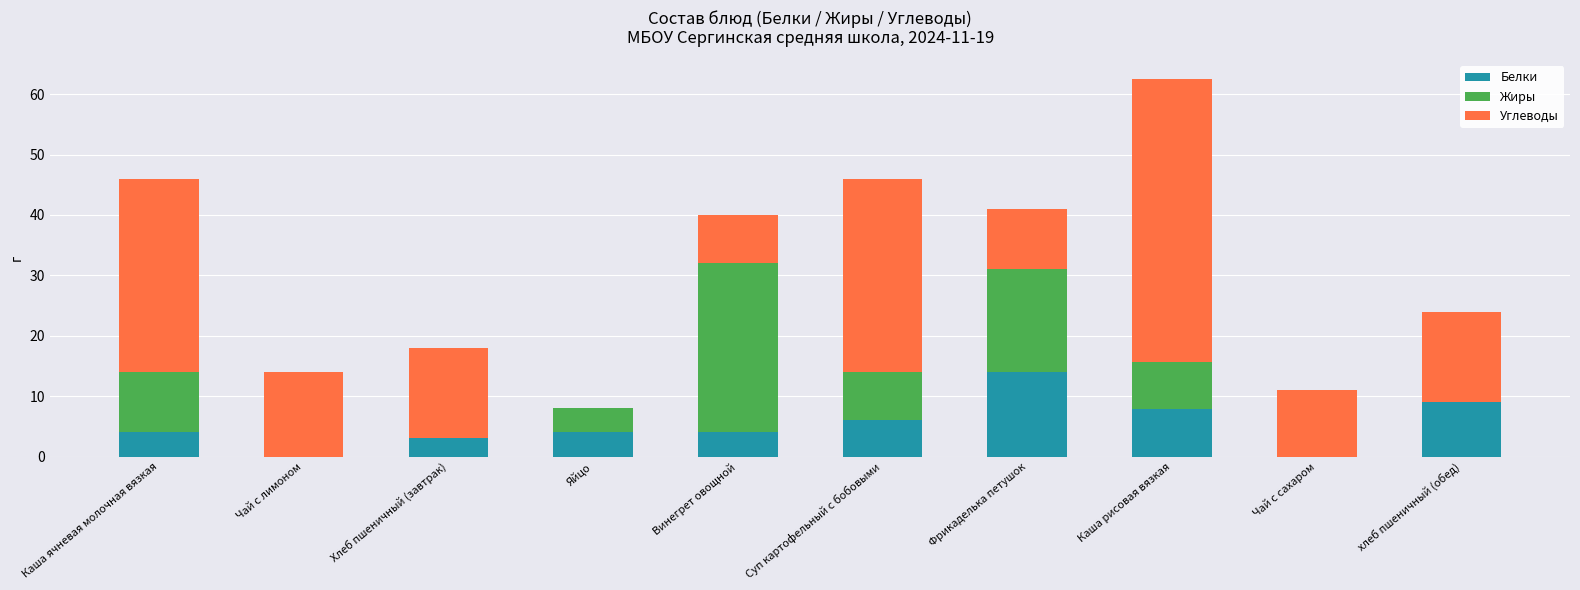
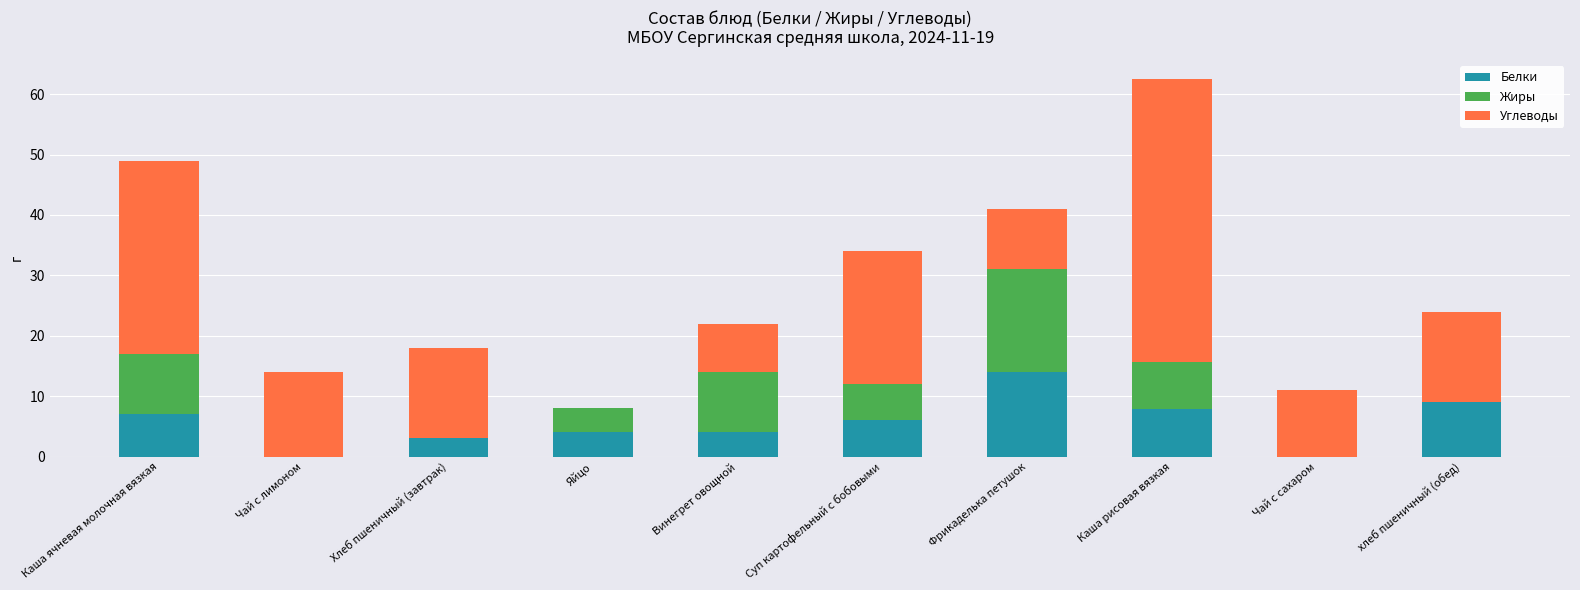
Белки, Каша ячневая молочная вязкая: 4 -> 7
Жиры, Винегрет овощной: 28 -> 10
Жиры, Суп картофельный с бобовыми: 8 -> 6
Углеводы, Суп картофельный с бобовыми: 32 -> 22
